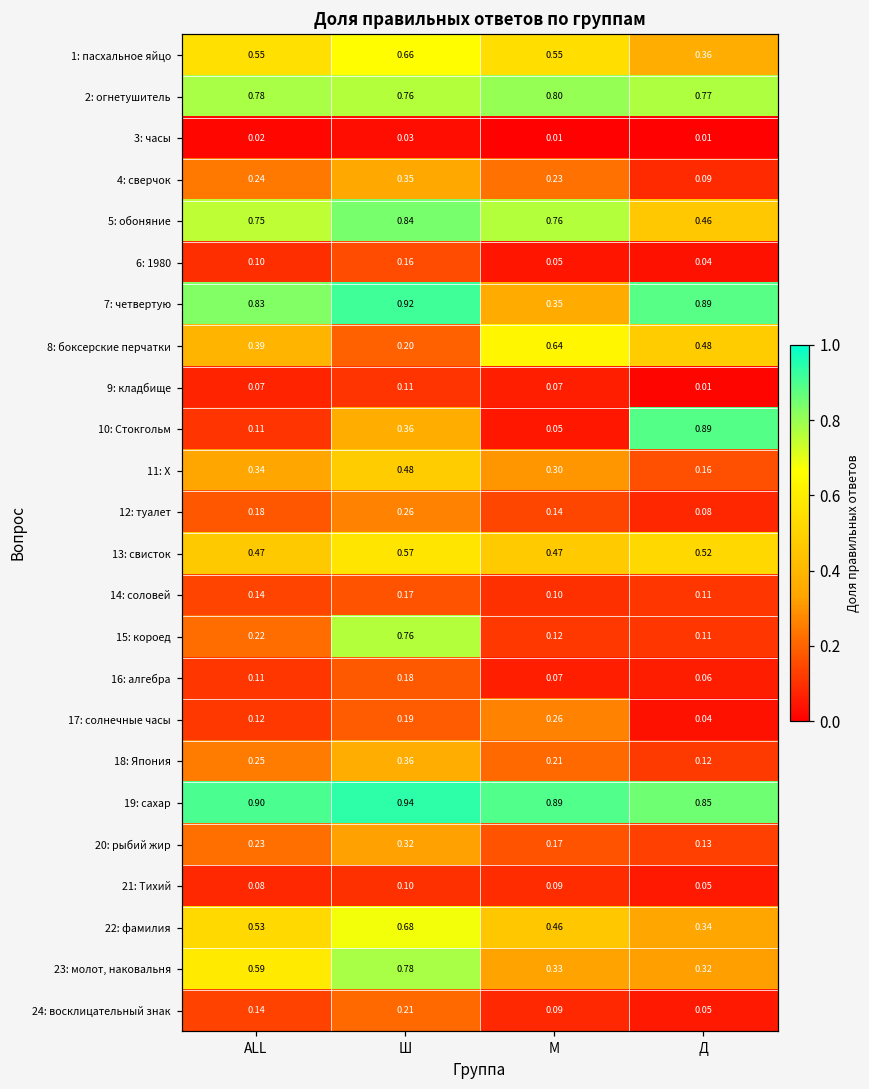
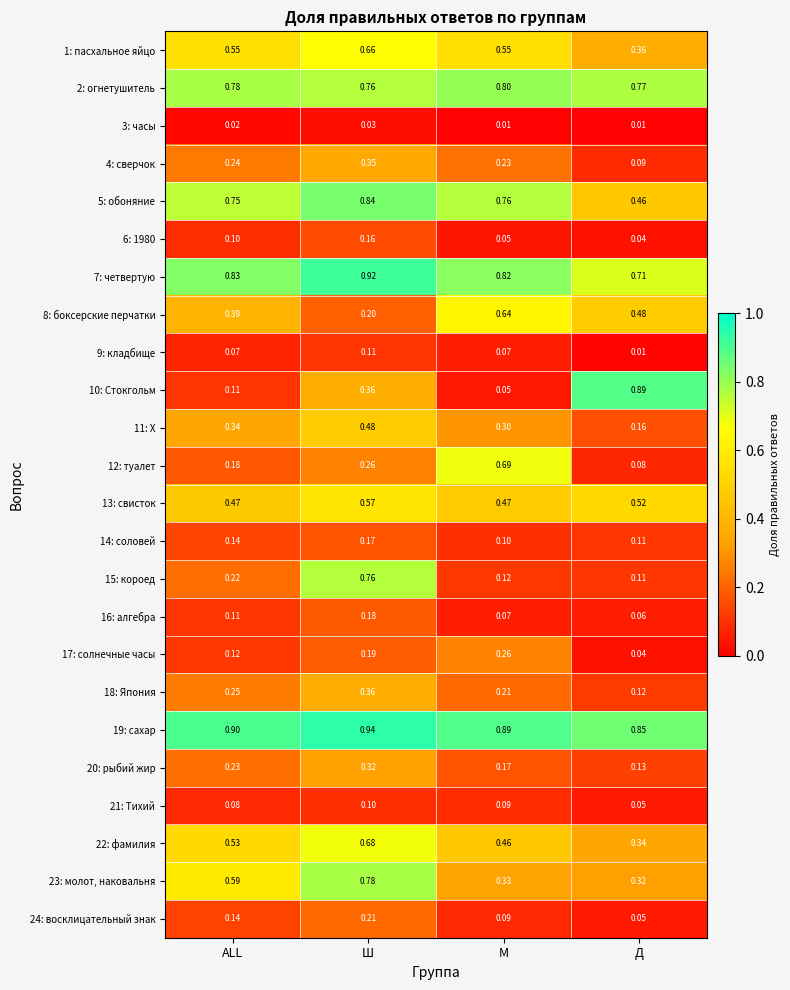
7: четвертую, М: 0.35 -> 0.82
7: четвертую, Д: 0.89 -> 0.71
12: туалет, М: 0.14 -> 0.69
